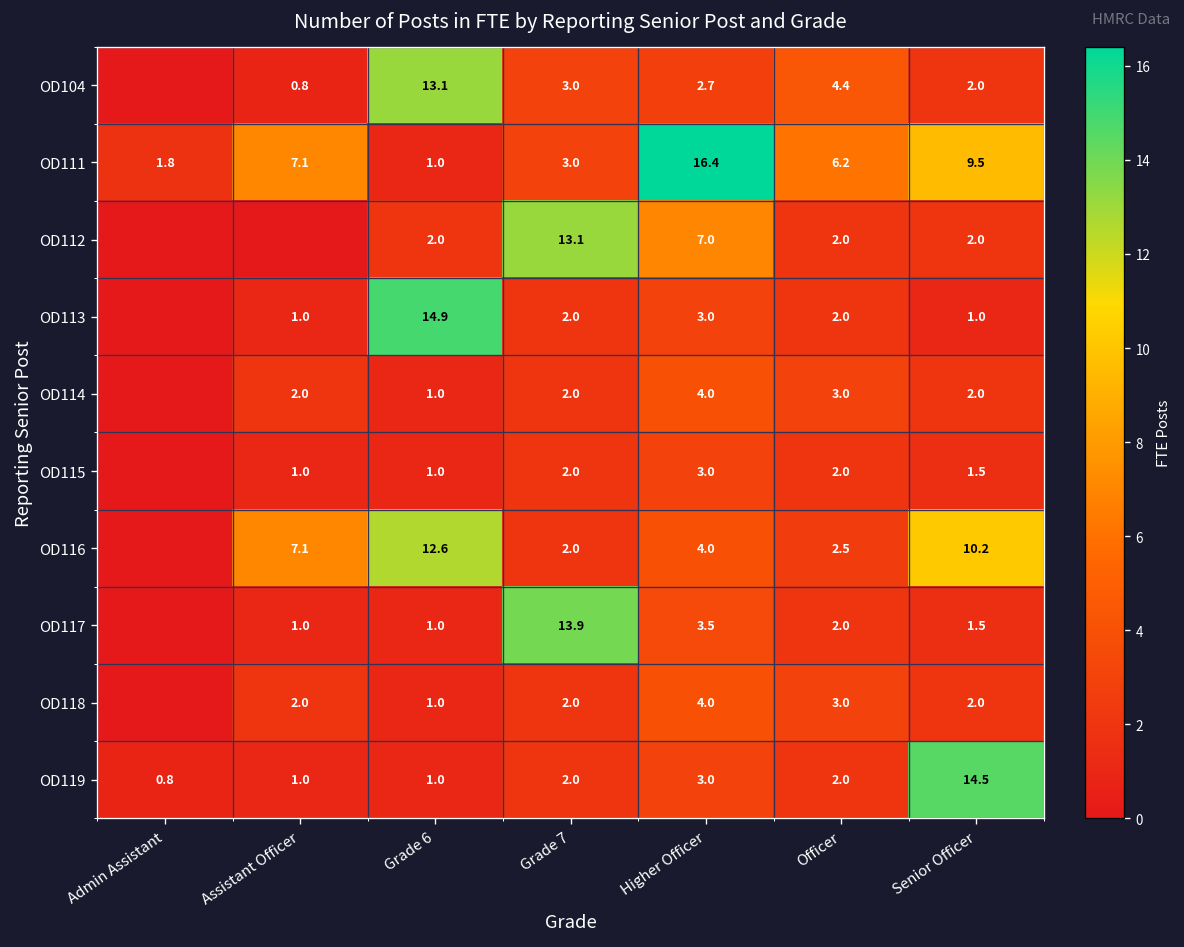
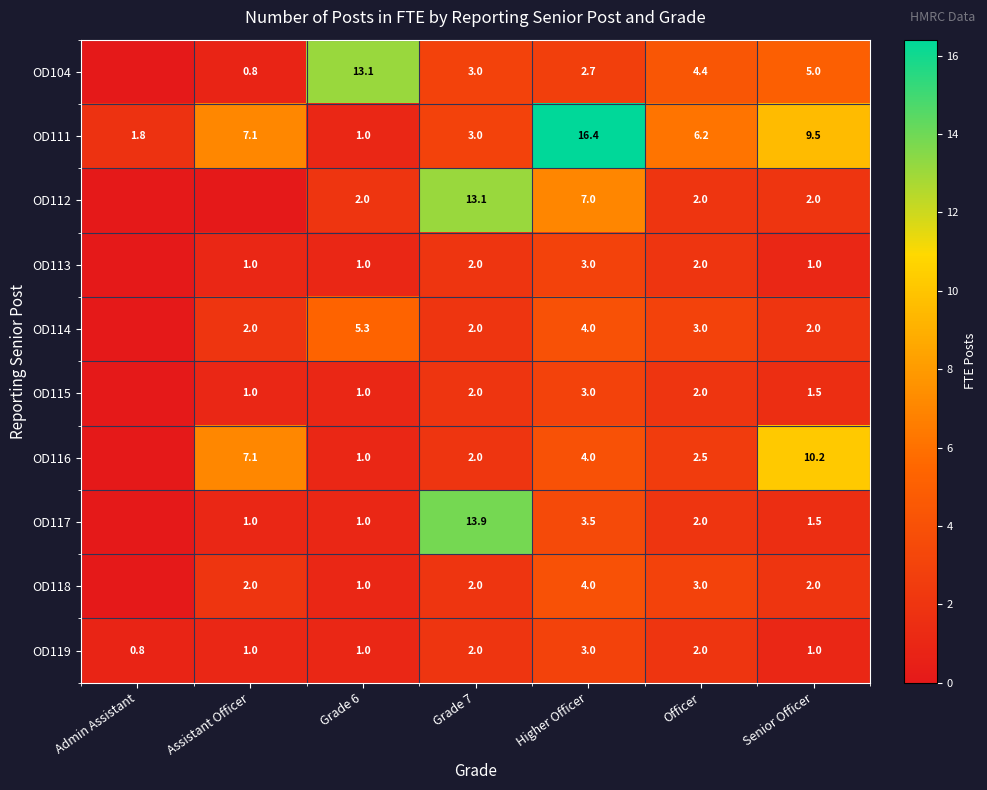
OD104, Senior Officer: 2.0 -> 5.0
OD113, Grade 6: 14.9 -> 1.0
OD114, Grade 6: 1.0 -> 5.3
OD116, Grade 6: 12.6 -> 1.0
OD119, Senior Officer: 14.5 -> 1.0
